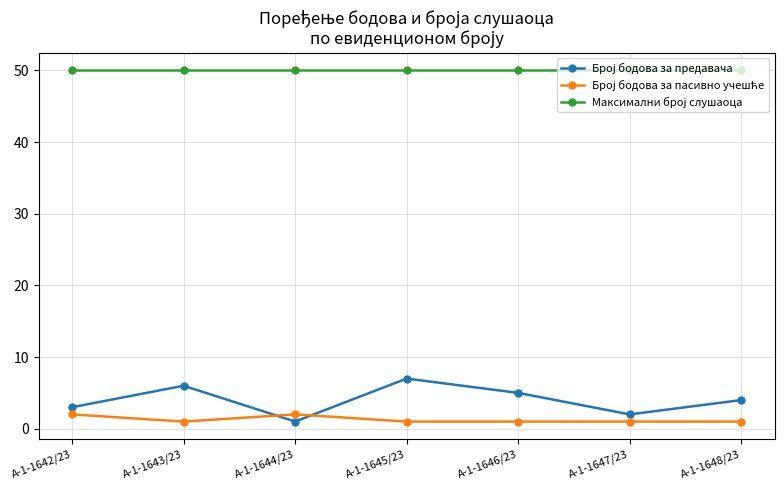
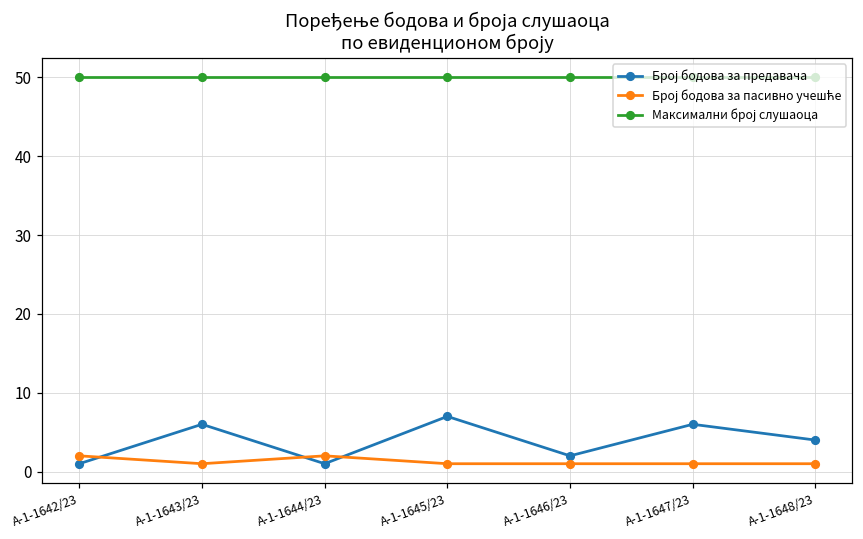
Број бодова за предавача, А-1-1642/23: 3 -> 1
Број бодова за предавача, А-1-1646/23: 5 -> 2
Број бодова за предавача, А-1-1647/23: 2 -> 6
